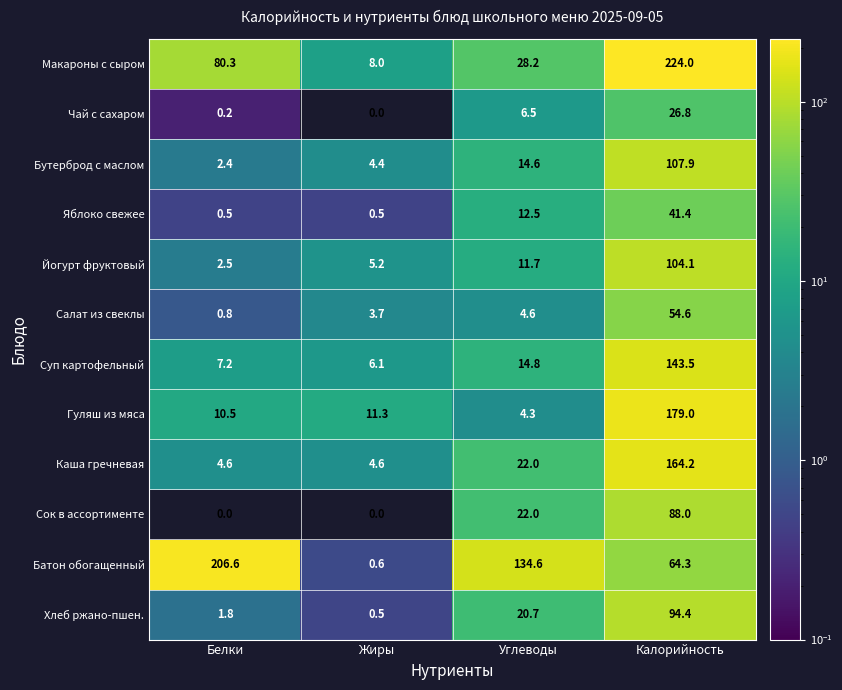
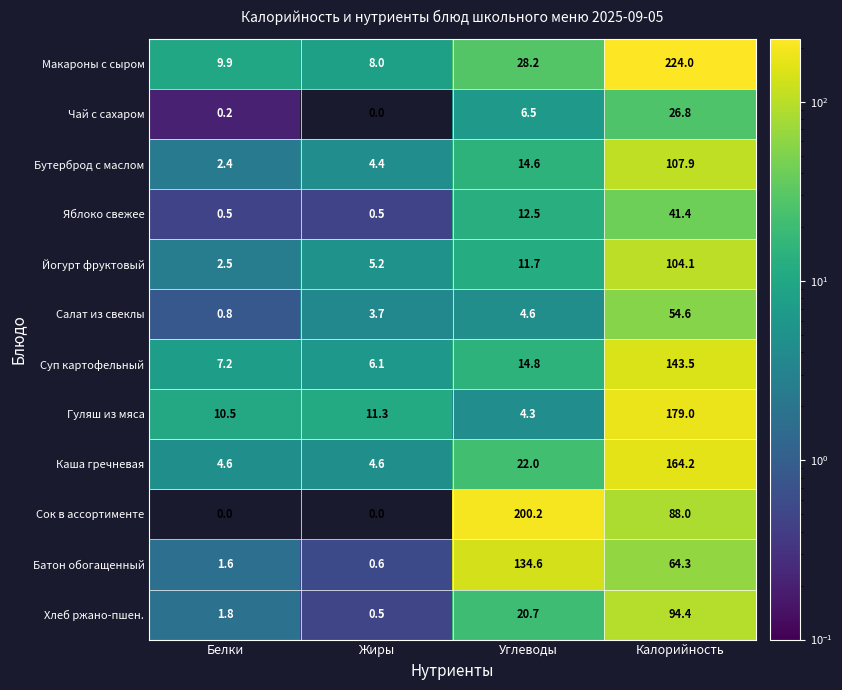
Макароны с сыром, Белки: 80.3 -> 9.9
Сок в ассортименте, Углеводы: 22.0 -> 200.2
Батон обогащенный, Белки: 206.6 -> 1.6
